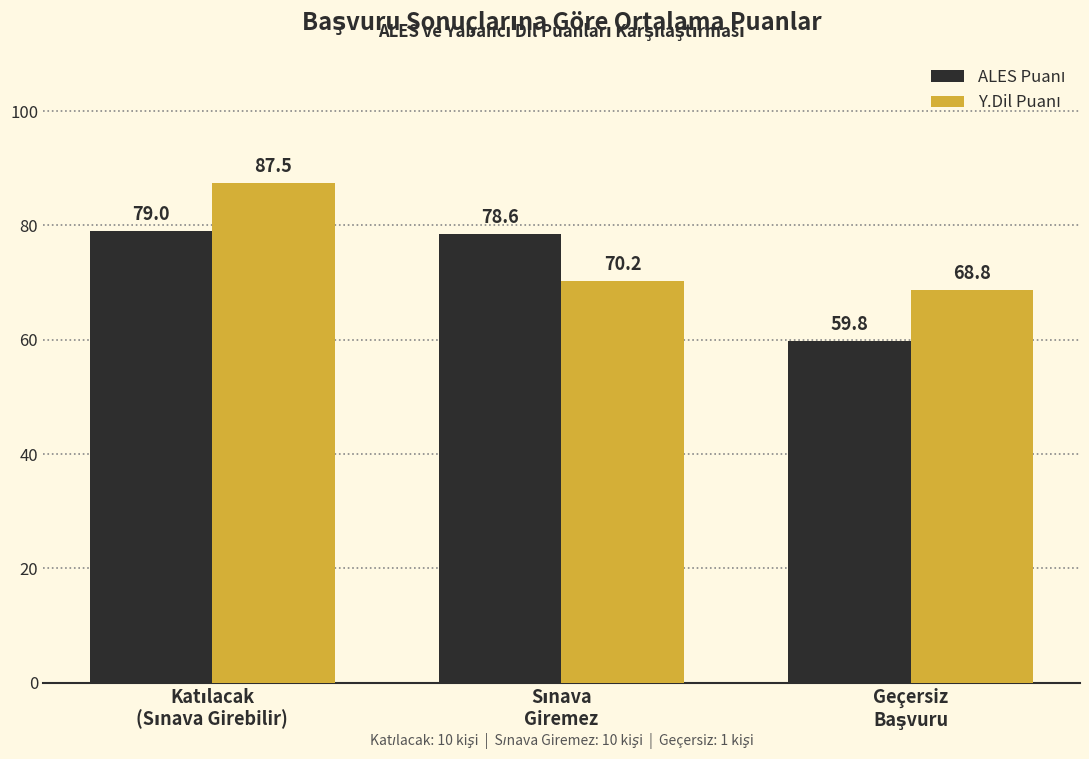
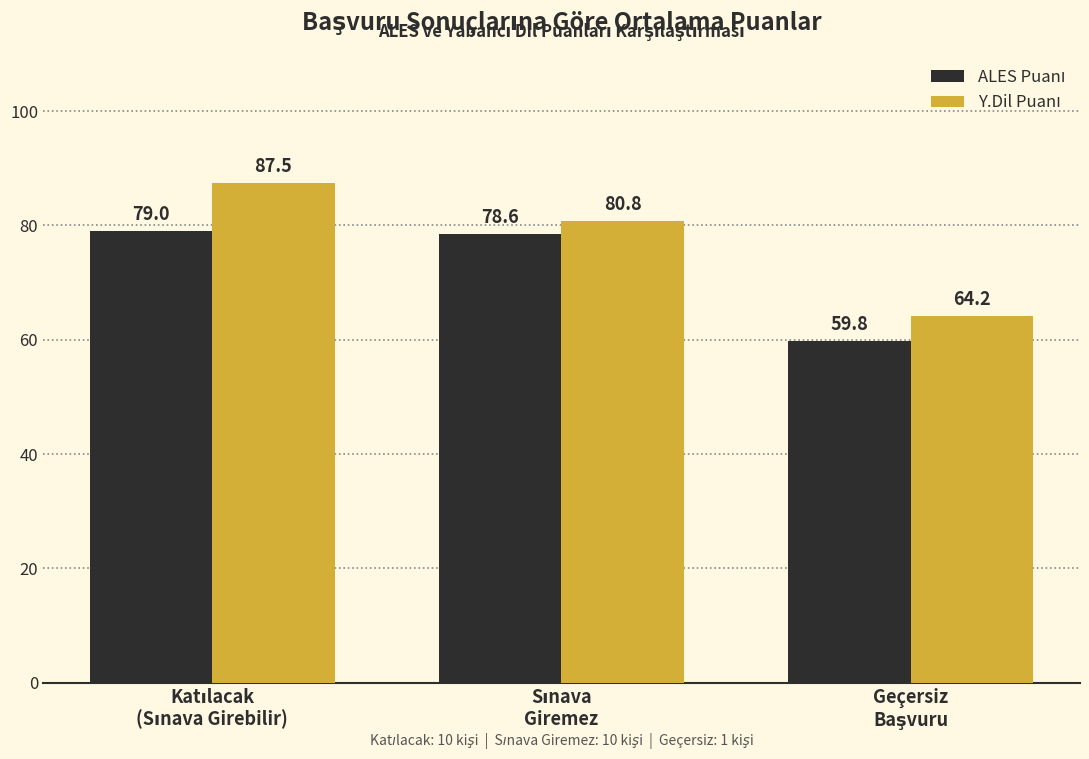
Y.Dil Puanı, Sınava Giremez: 70.2 -> 80.8
Y.Dil Puanı, Geçersiz Başvuru: 68.8 -> 64.2
